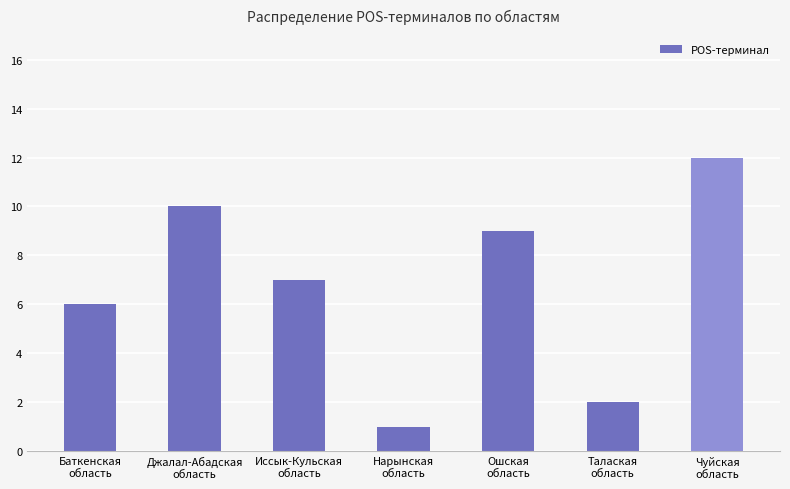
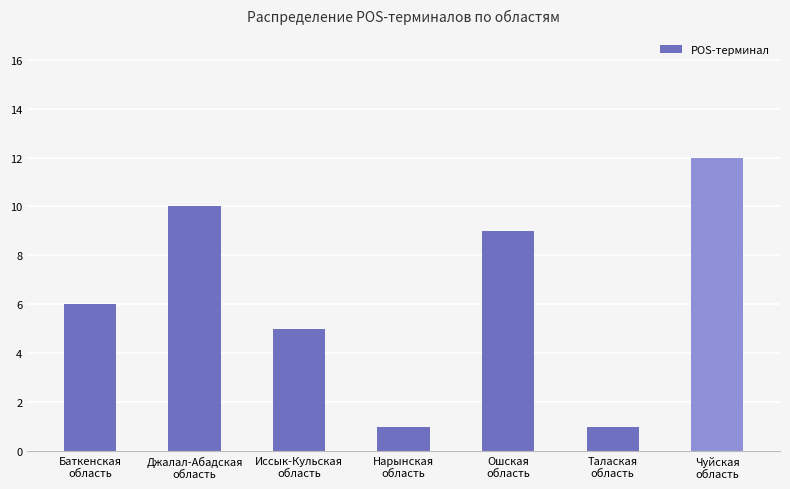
Иссык-Кульская область: 7 -> 5
Талаская область: 2 -> 1
